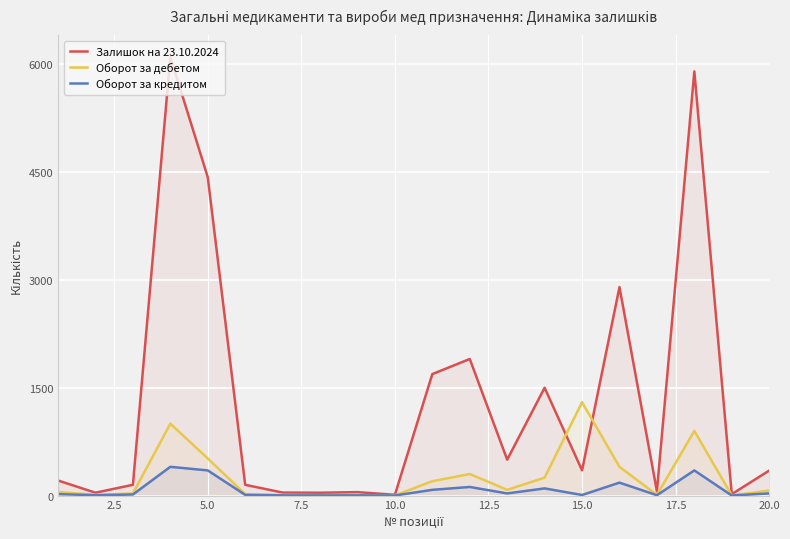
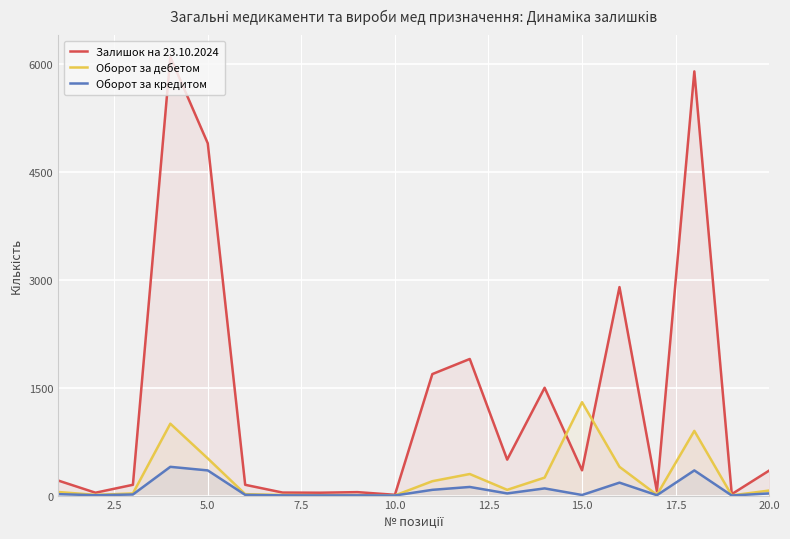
Залишок на 23.10.2024, 5.0: 4400 -> 4900
